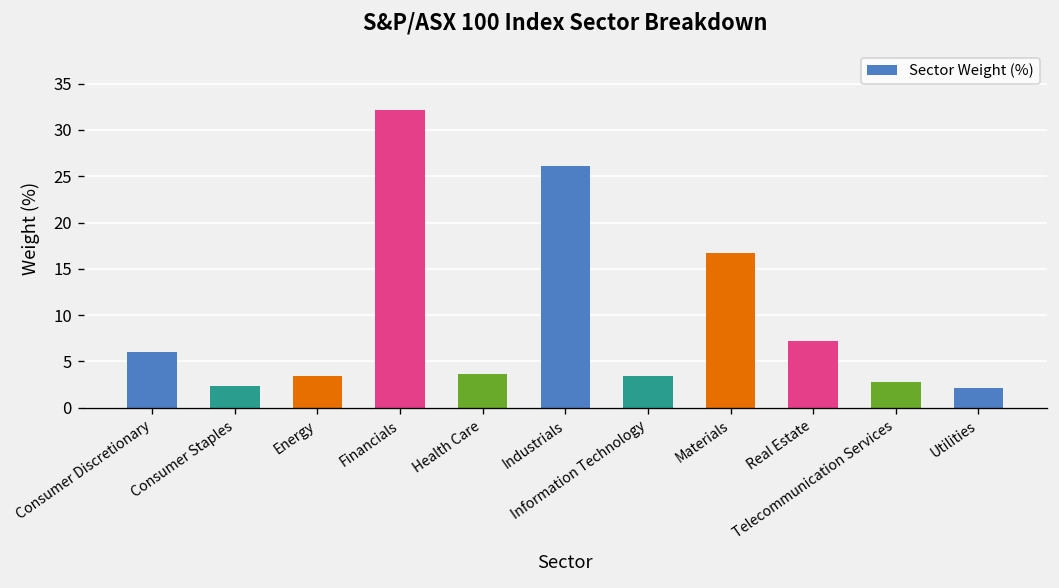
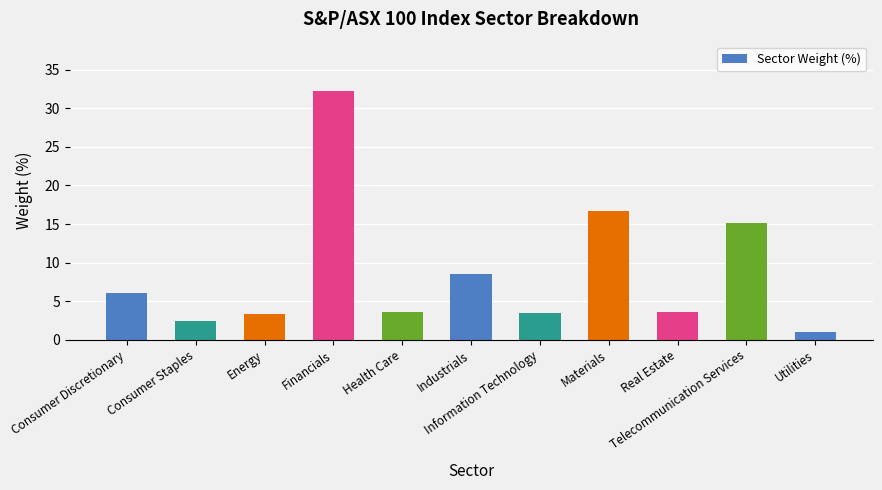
Industrials: 26 -> 8
Real Estate: 7 -> 4
Telecommunication Services: 3 -> 15
Utilities: 2 -> 1
